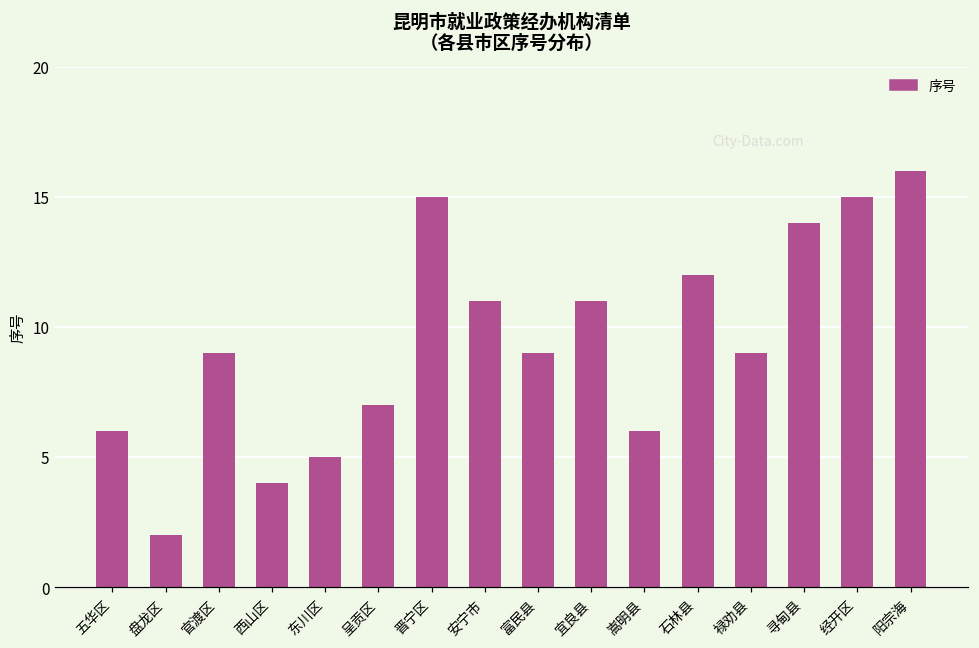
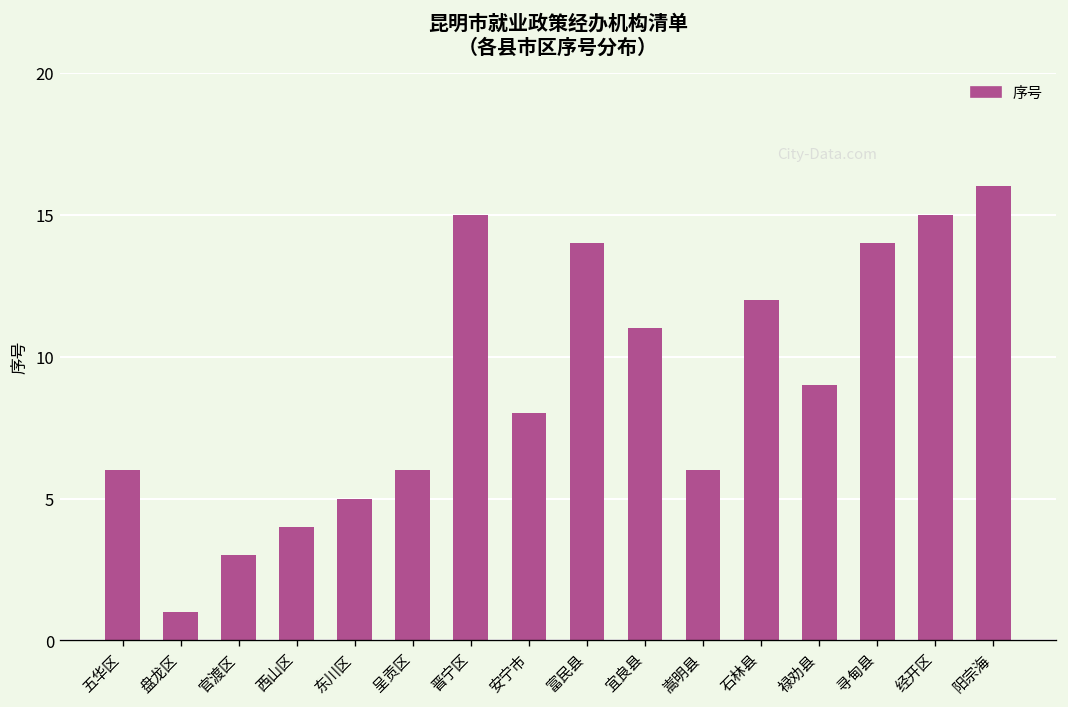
盘龙区: 2 -> 1
官渡区: 9 -> 3
呈贡区: 7 -> 6
安宁市: 11 -> 8
富民县: 9 -> 14
